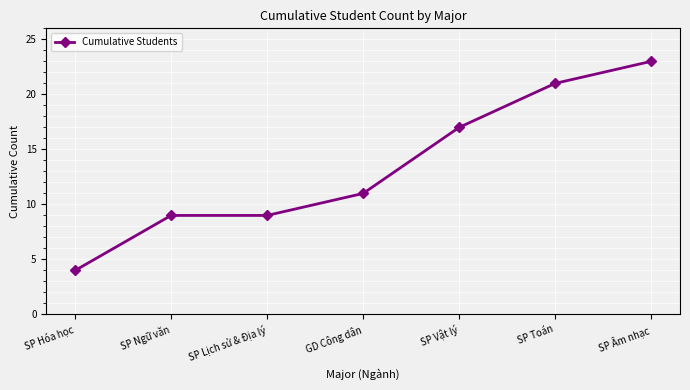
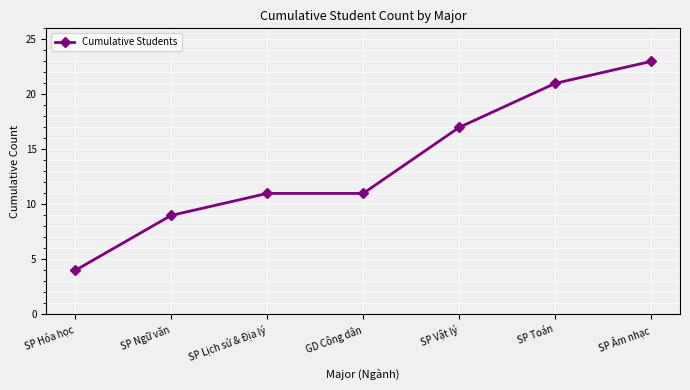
SP Lịch sử & Địa lý: 9 -> 11
